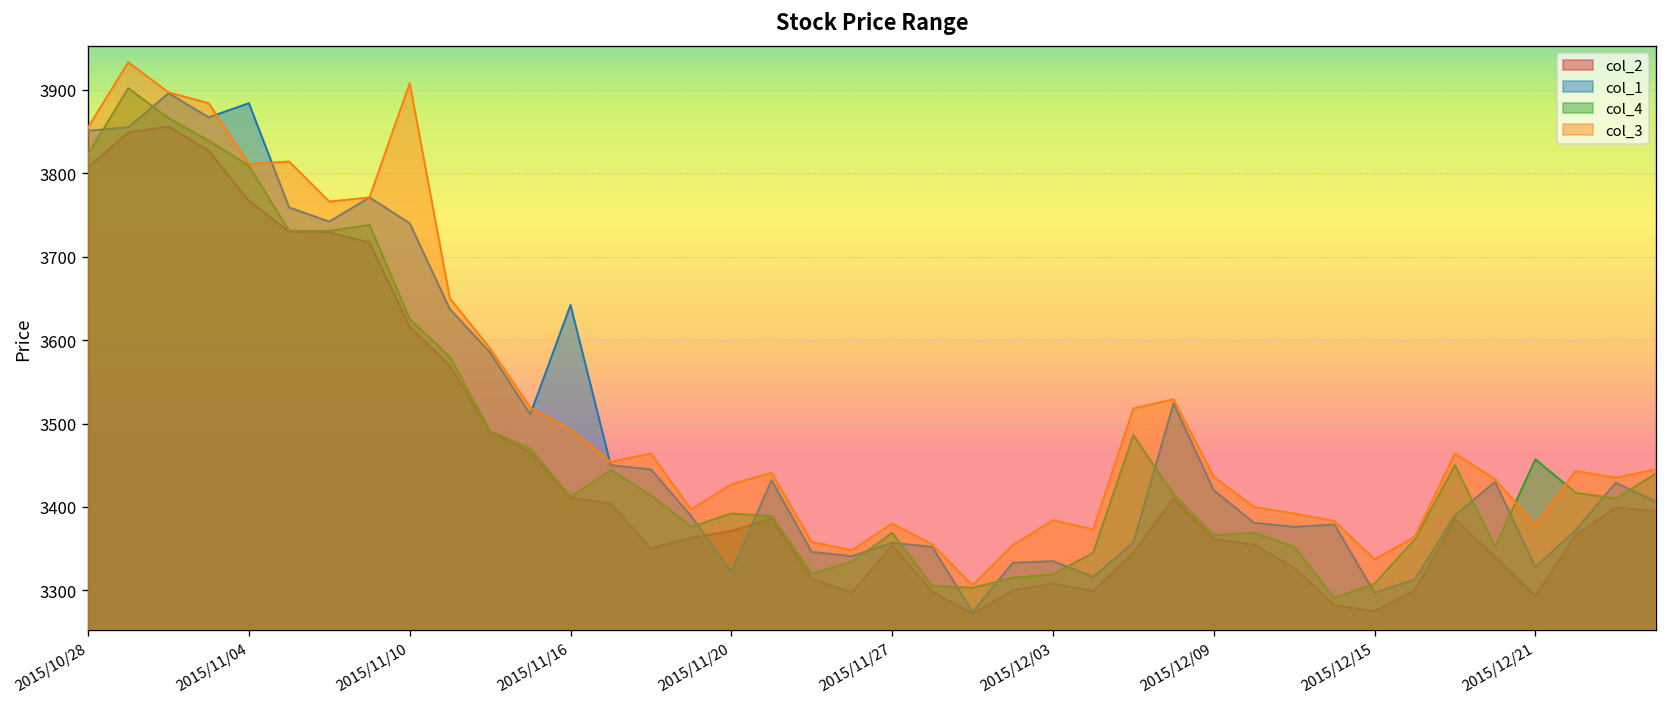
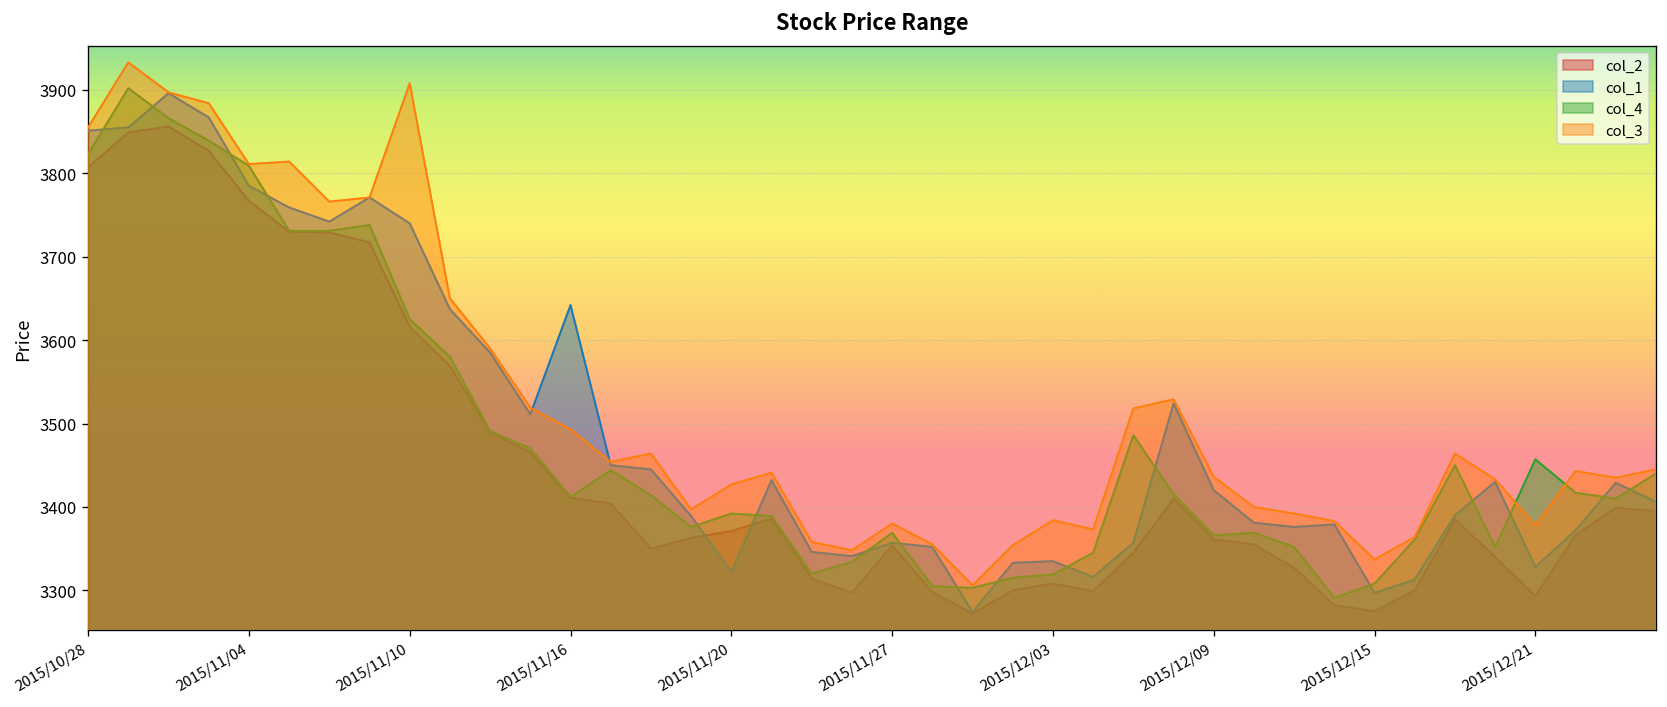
col_1, 2015/11/04: 3880 -> 3790
